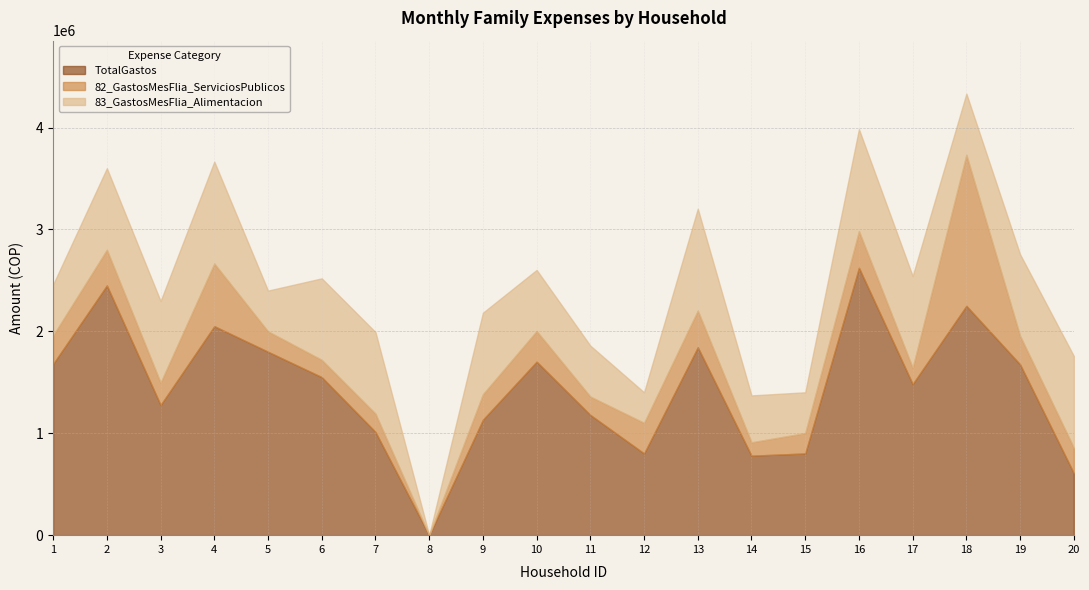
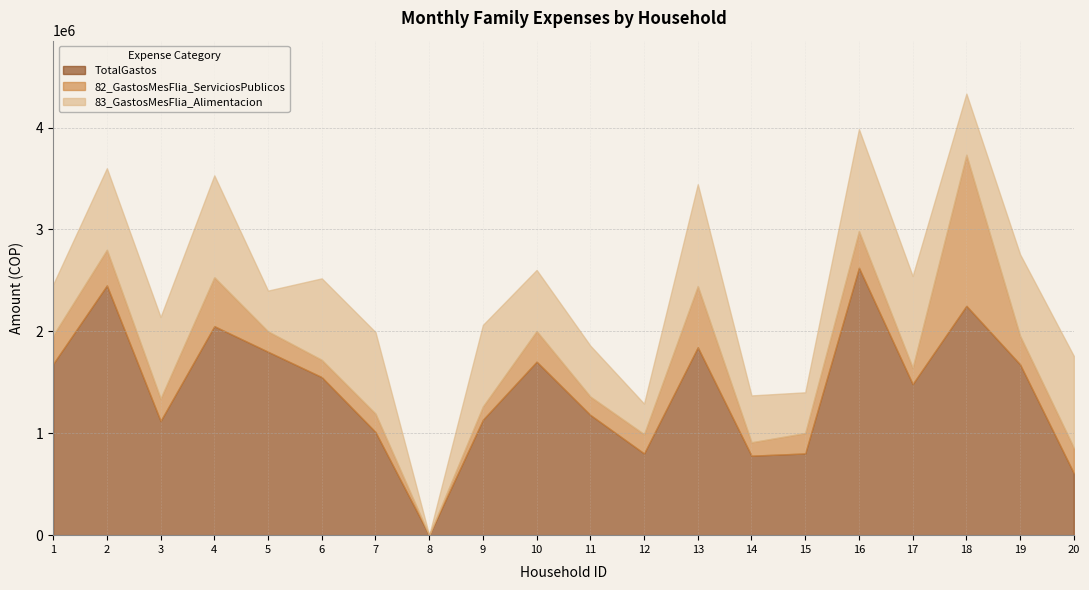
TotalGastos, 3: 1280000 -> 1120000
82_GastosMesFlia_ServiciosPublicos, 4: 610000 -> 480000
82_GastosMesFlia_ServiciosPublicos, 9: 250000 -> 130000
82_GastosMesFlia_ServiciosPublicos, 12: 300000 -> 190000
82_GastosMesFlia_ServiciosPublicos, 13: 360000 -> 600000
